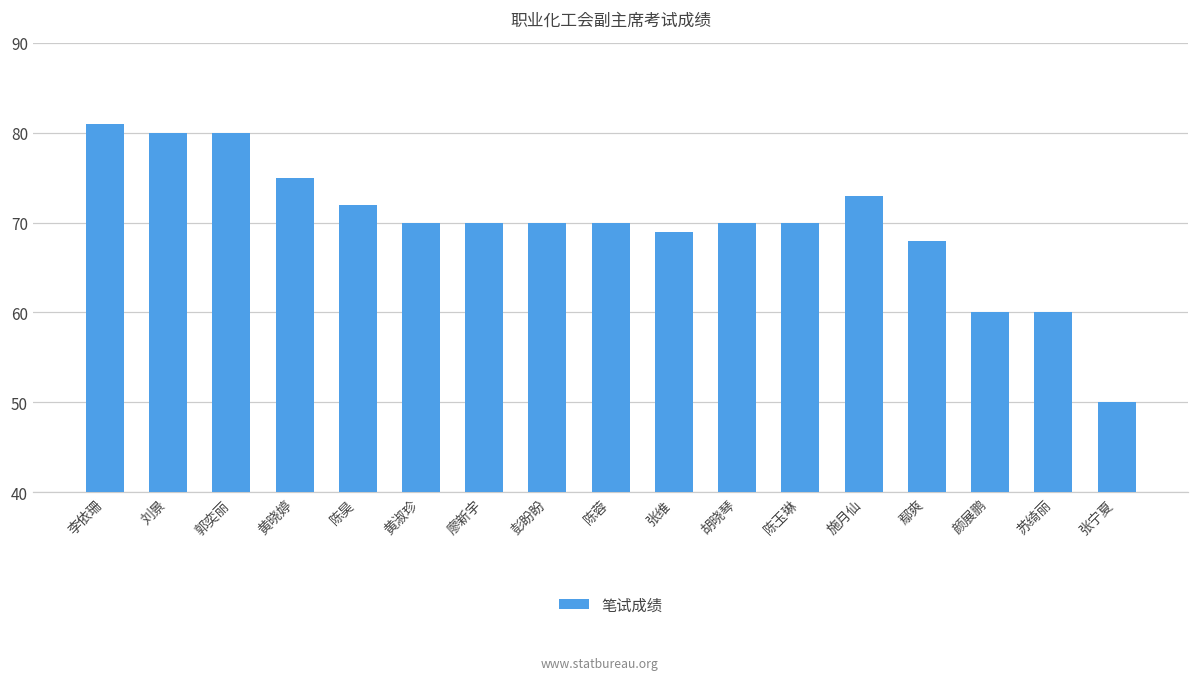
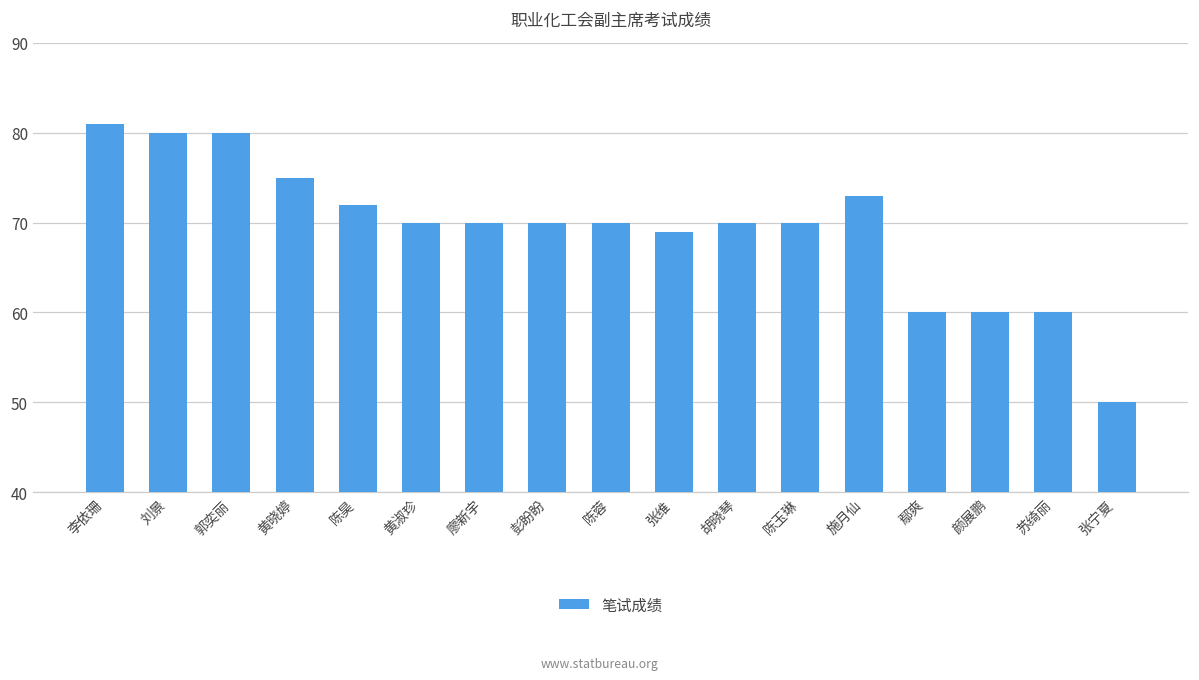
鄢爽: 68 -> 60
